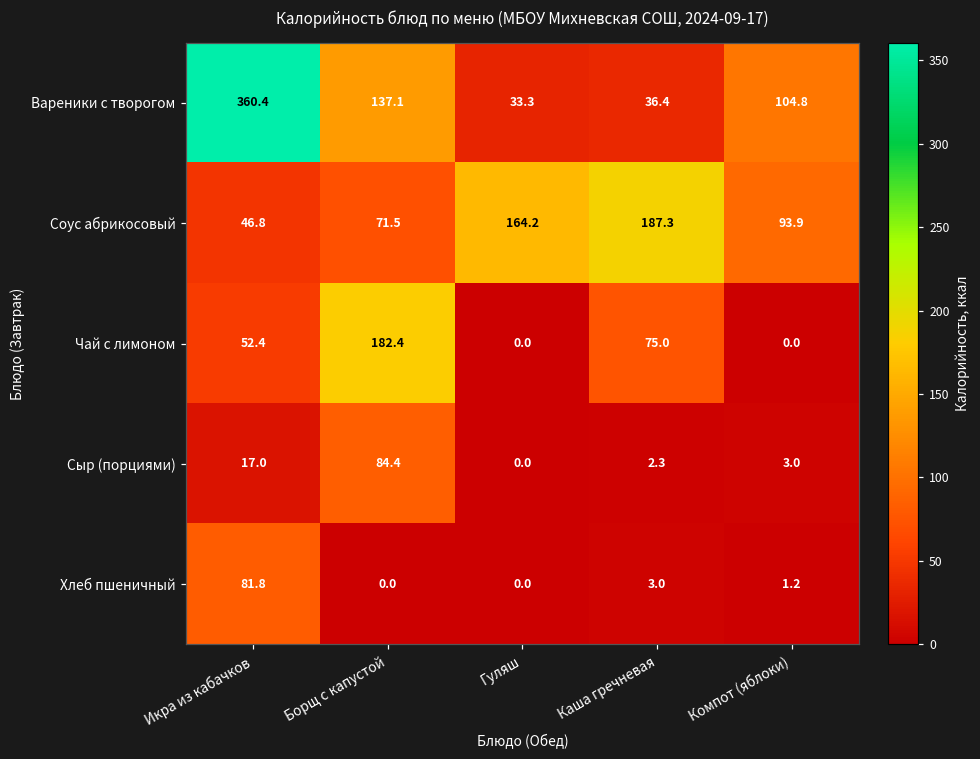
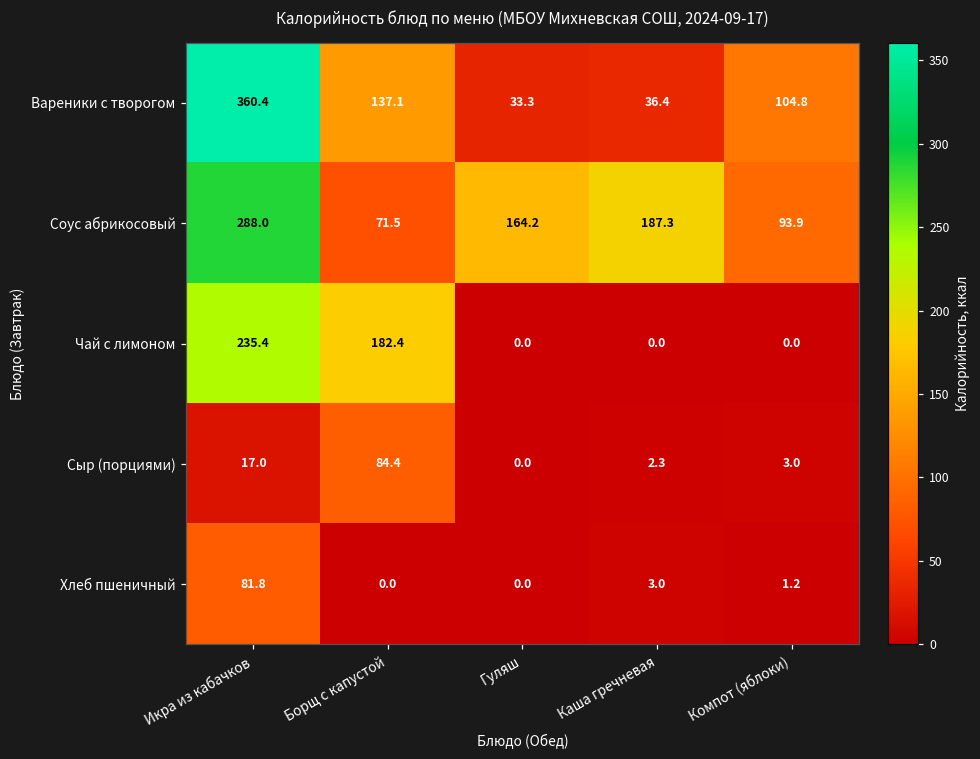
Соус абрикосовый, Икра из кабачков: 46.8 -> 288.0
Чай с лимоном, Икра из кабачков: 52.4 -> 235.4
Чай с лимоном, Каша гречневая: 75.0 -> 0.0
